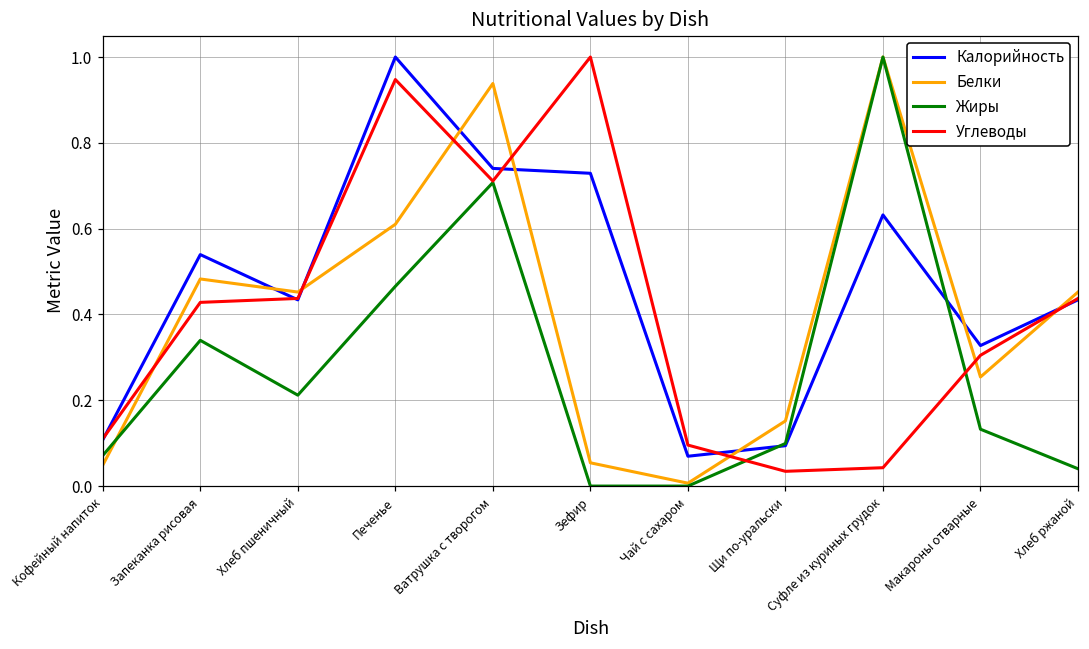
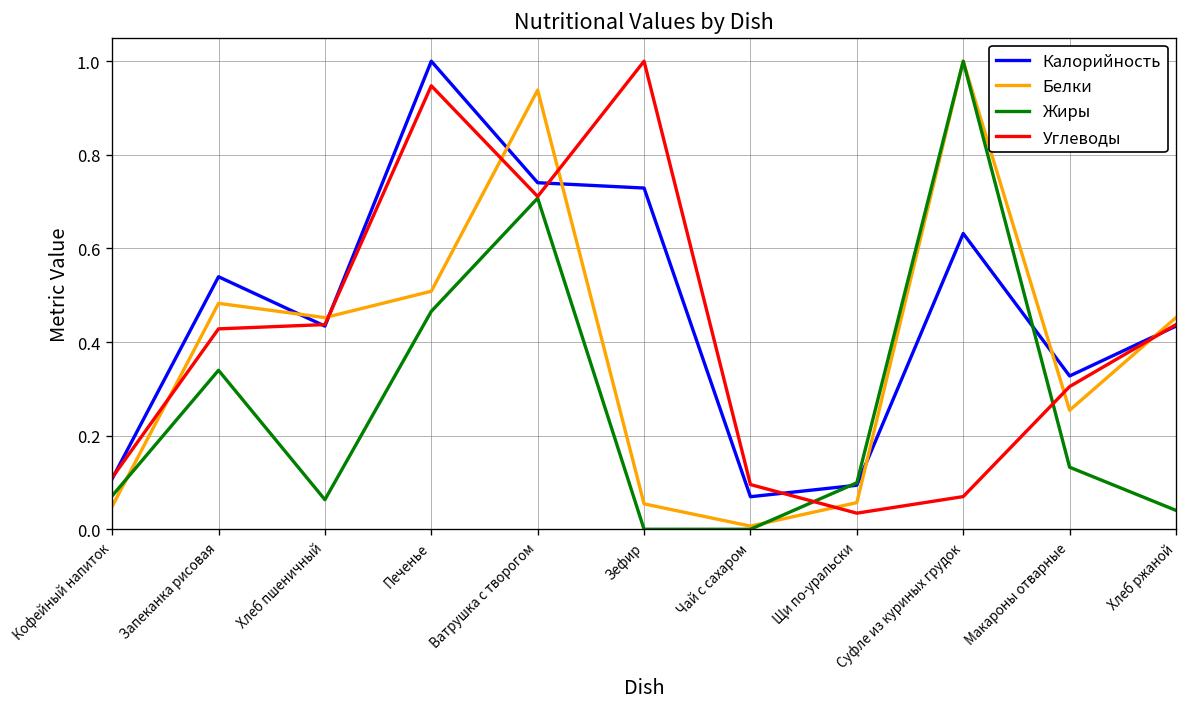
Жиры, Хлеб пшеничный: 0.21 -> 0.06
Белки, Печенье: 0.61 -> 0.51
Белки, Щи по-уральски: 0.15 -> 0.06
Углеводы, Суфле из куриных грудок: 0.04 -> 0.07
